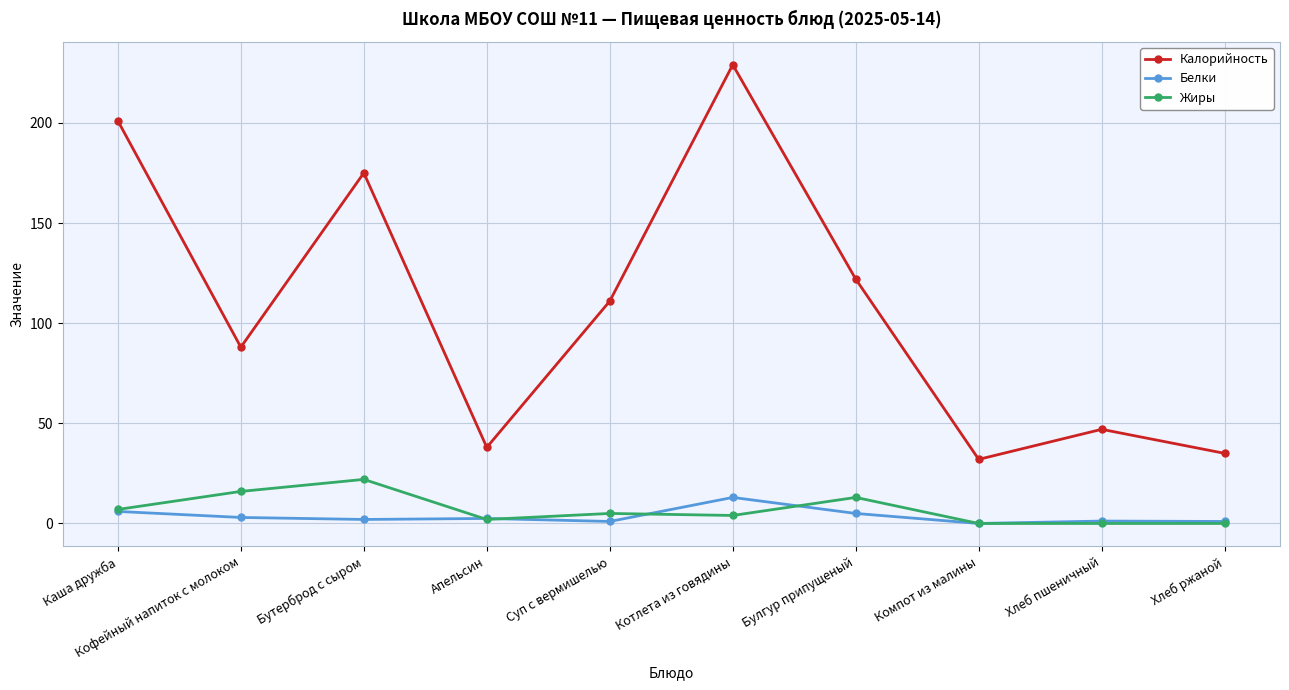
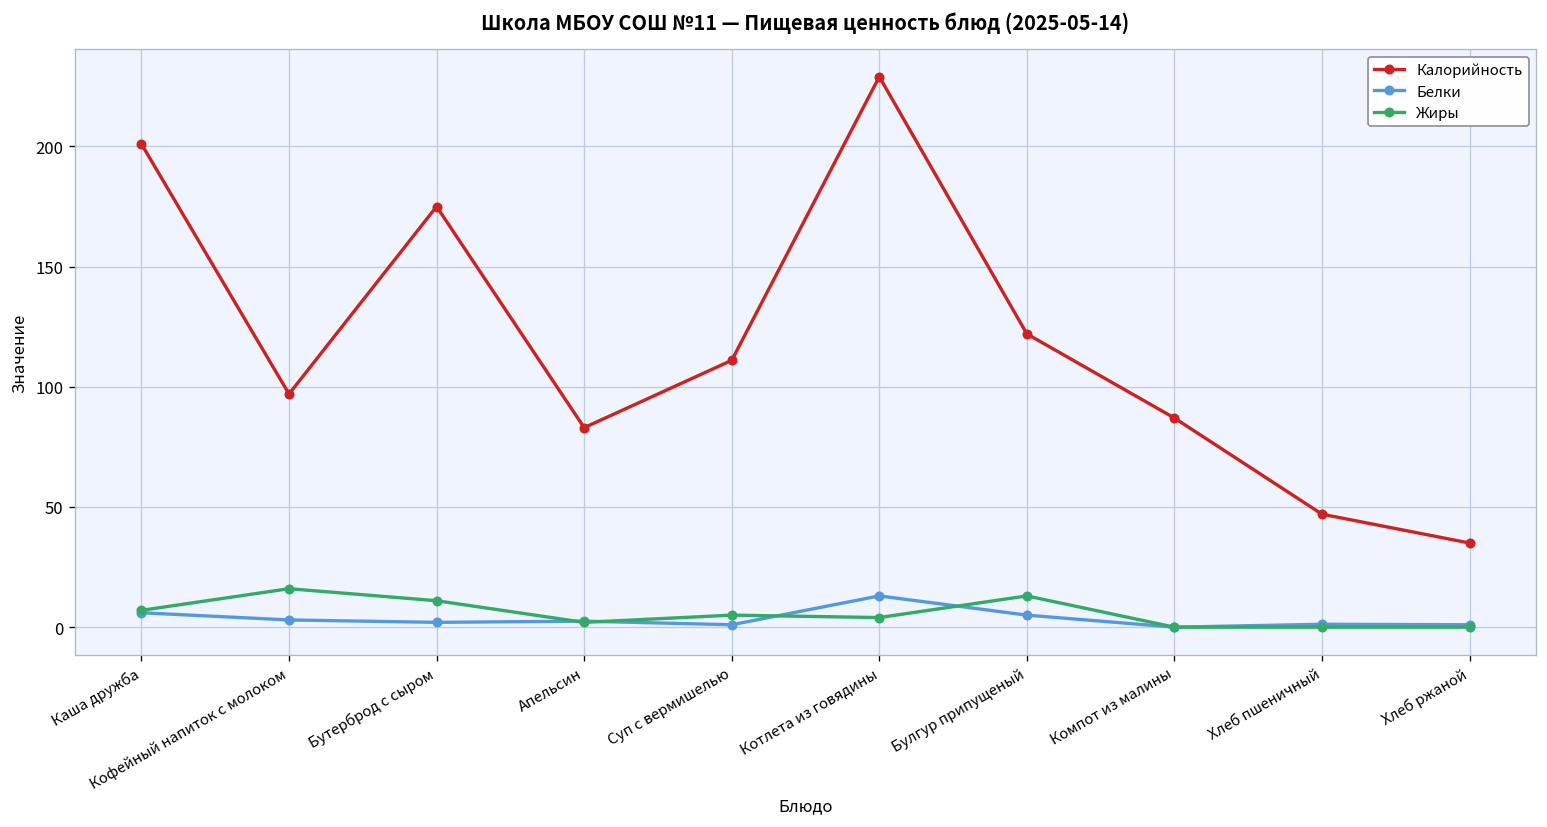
Калорийность, Кофейный напиток с молоком: 88 -> 97
Жиры, Бутерброд с сыром: 22 -> 11
Калорийность, Апельсин: 38 -> 83
Калорийность, Компот из малины: 32 -> 87
